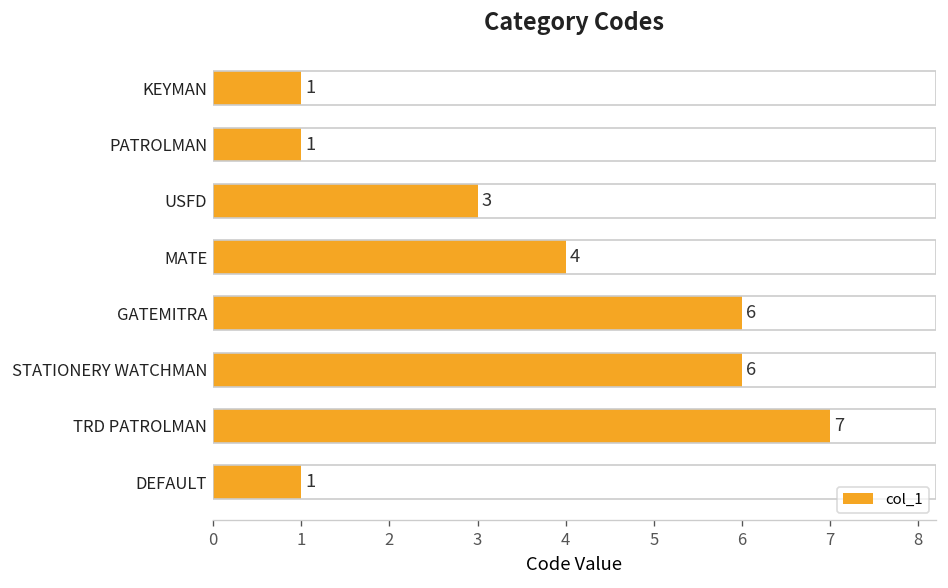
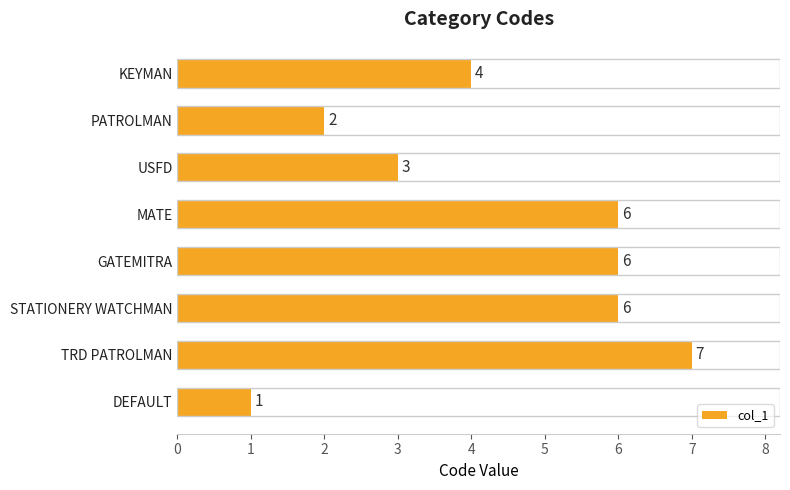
KEYMAN: 1 -> 4
PATROLMAN: 1 -> 2
MATE: 4 -> 6
